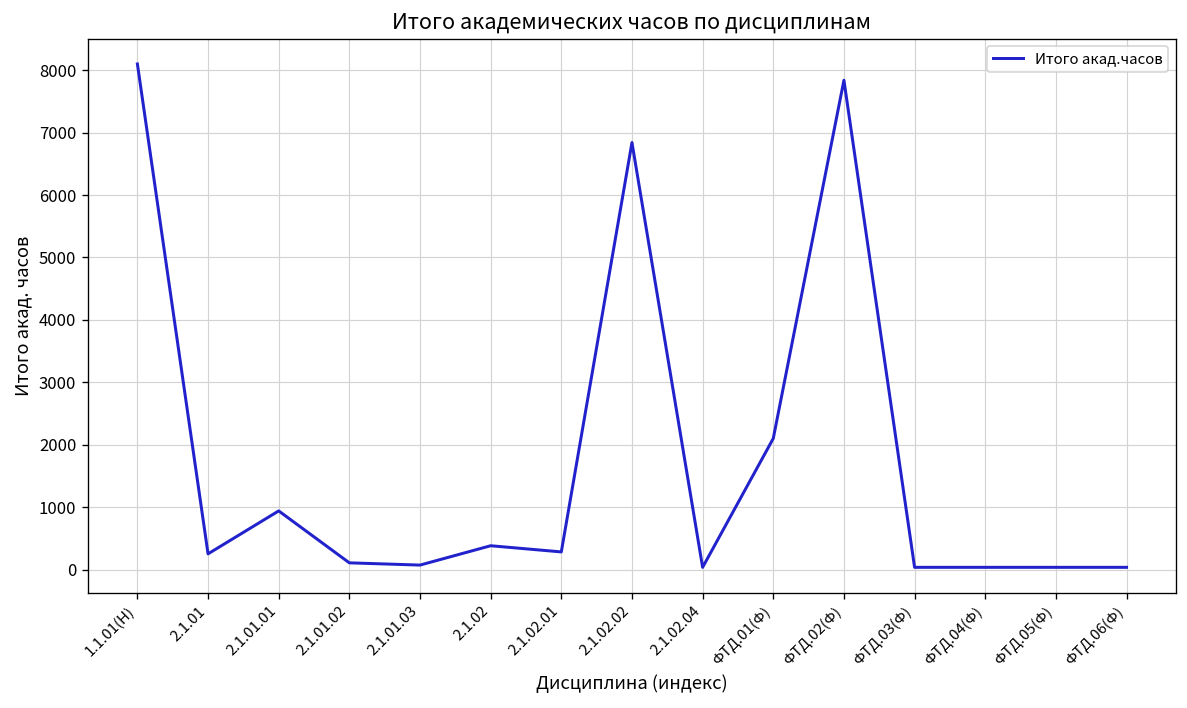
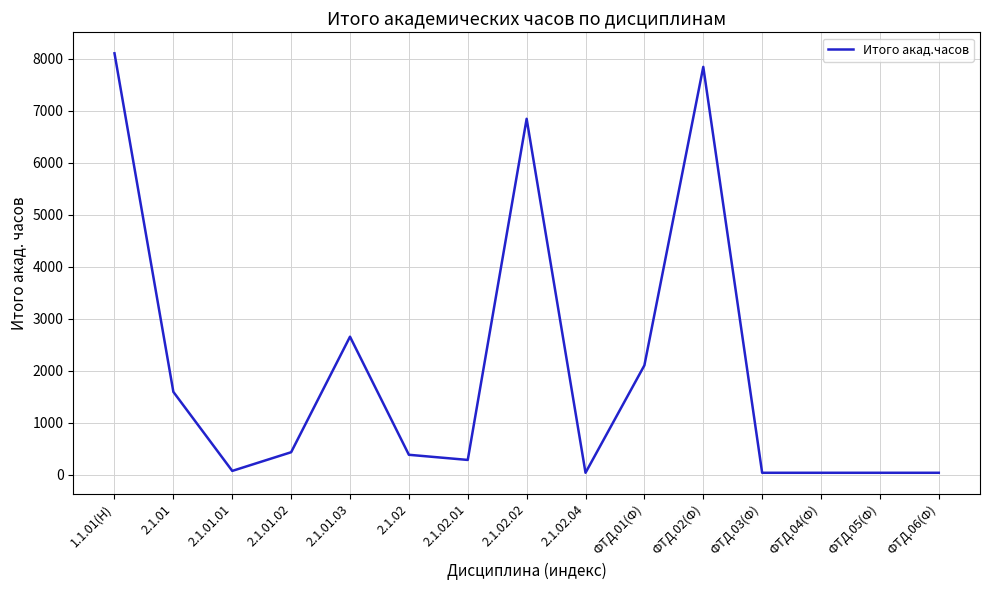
2.1.01: 300 -> 1600
2.1.01.01: 900 -> 100
2.1.01.02: 100 -> 400
2.1.01.03: 100 -> 2700
